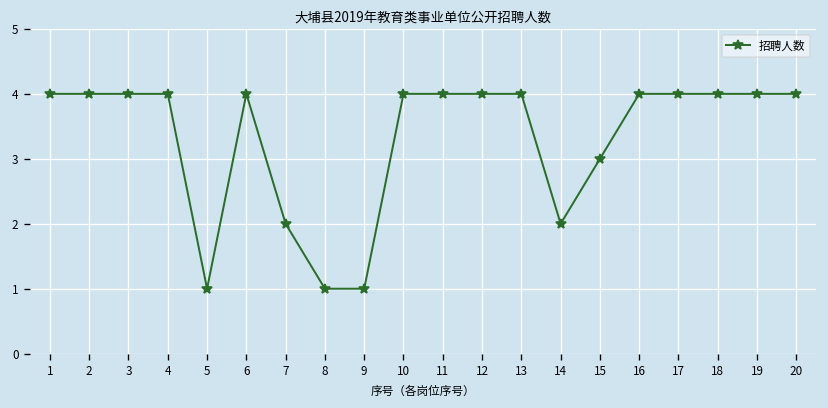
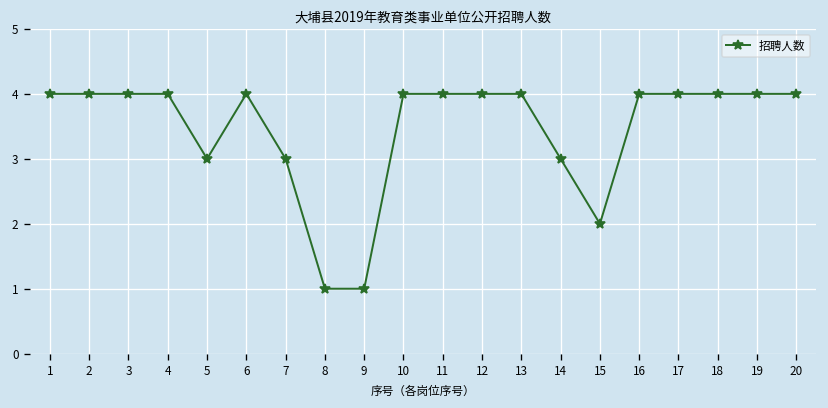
5: 1 -> 3
7: 2 -> 3
14: 2 -> 3
15: 3 -> 2
